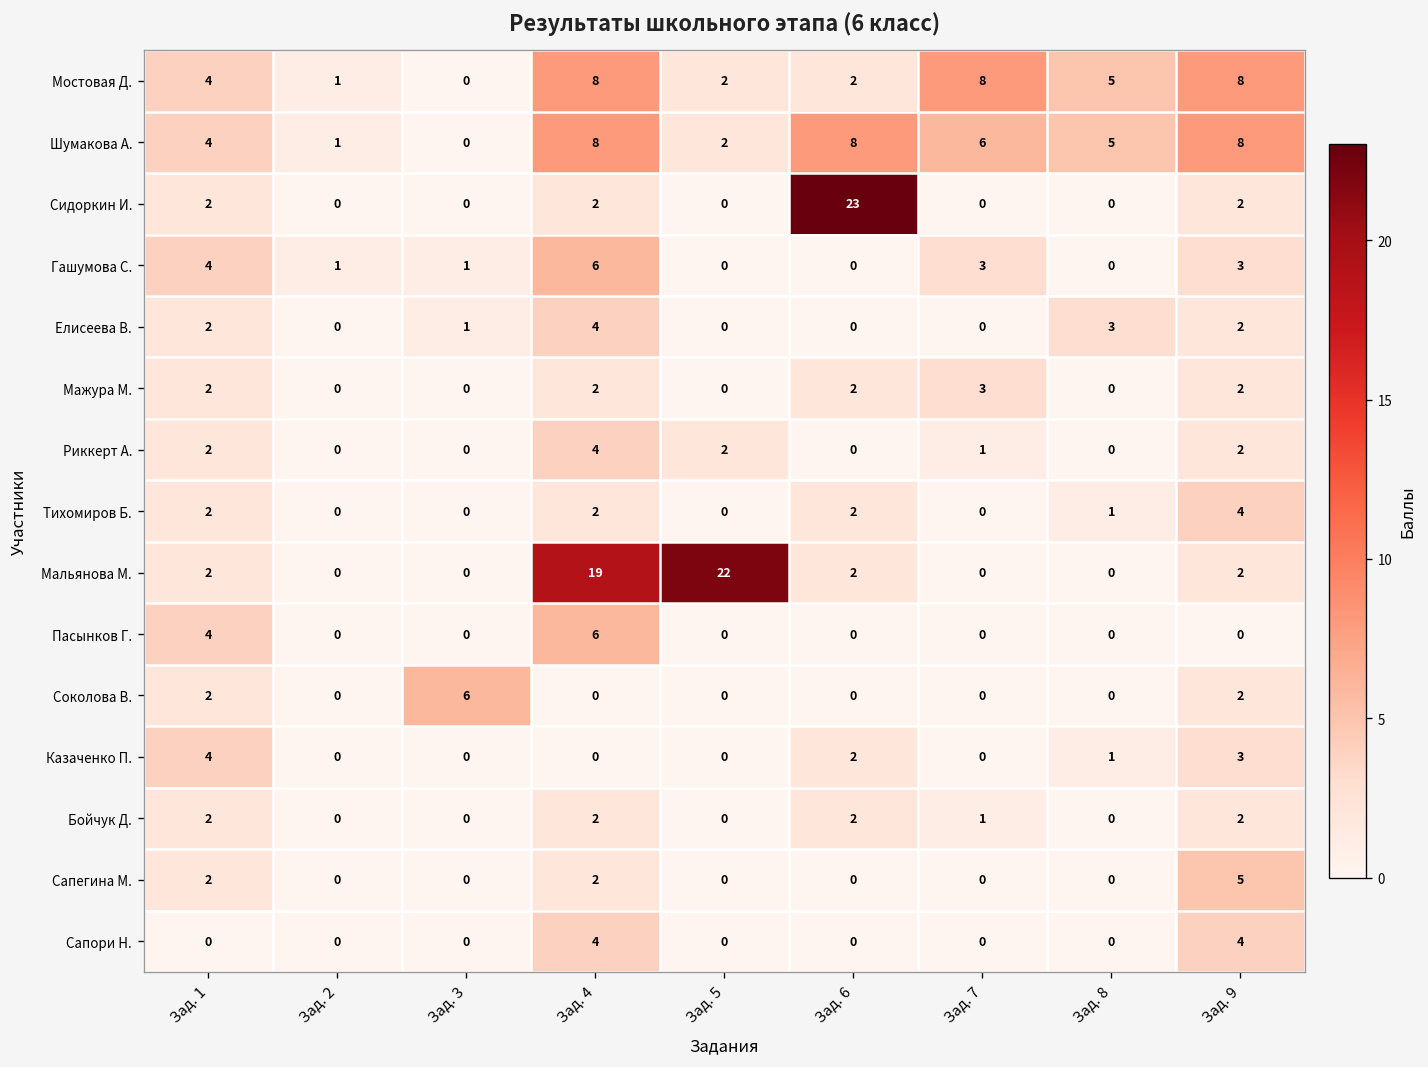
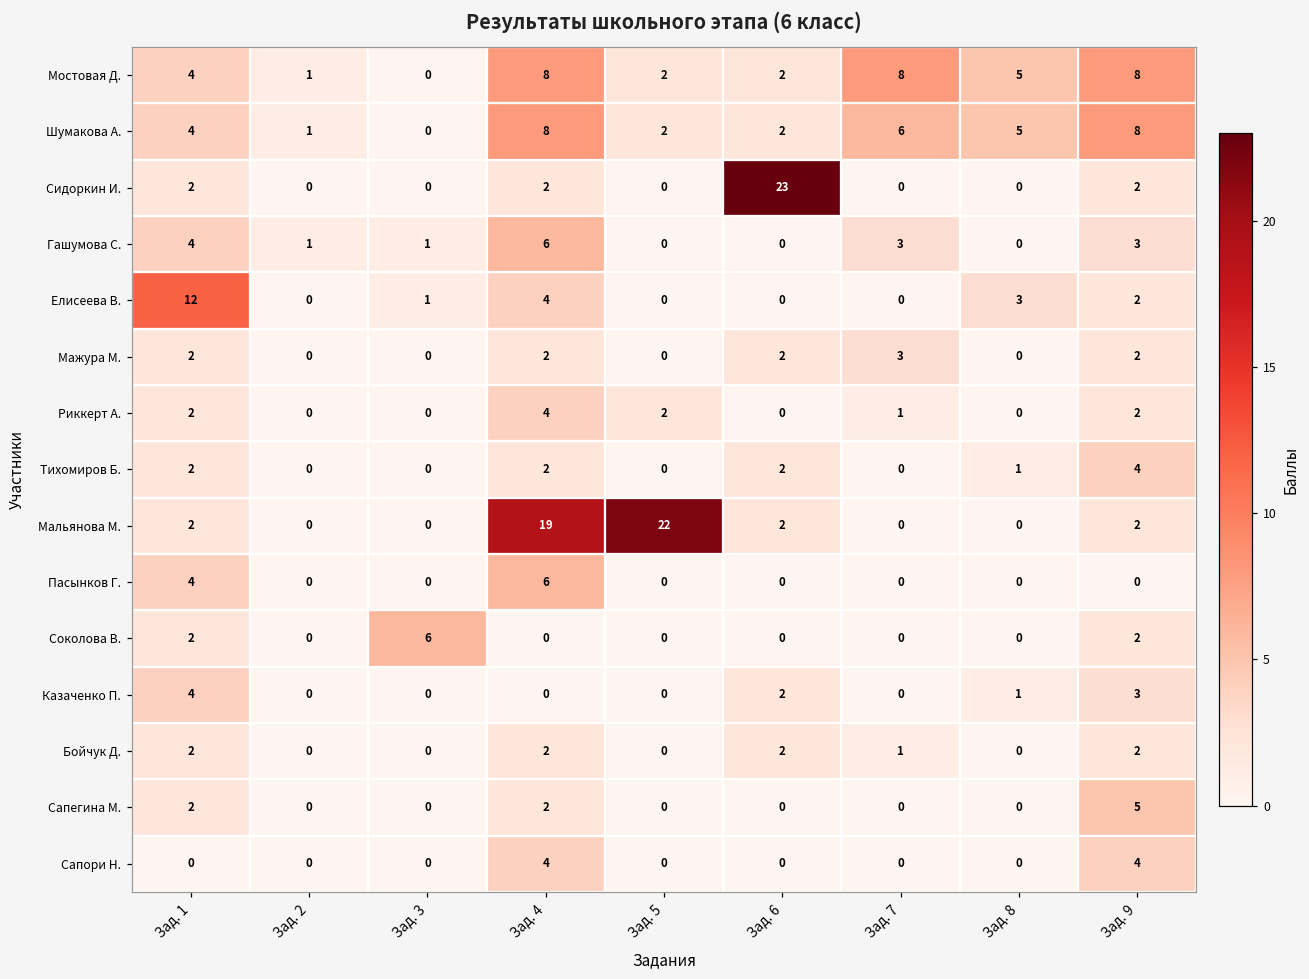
Шумакова А., Зад. 6: 8 -> 2
Елисеева В., Зад. 1: 2 -> 12
